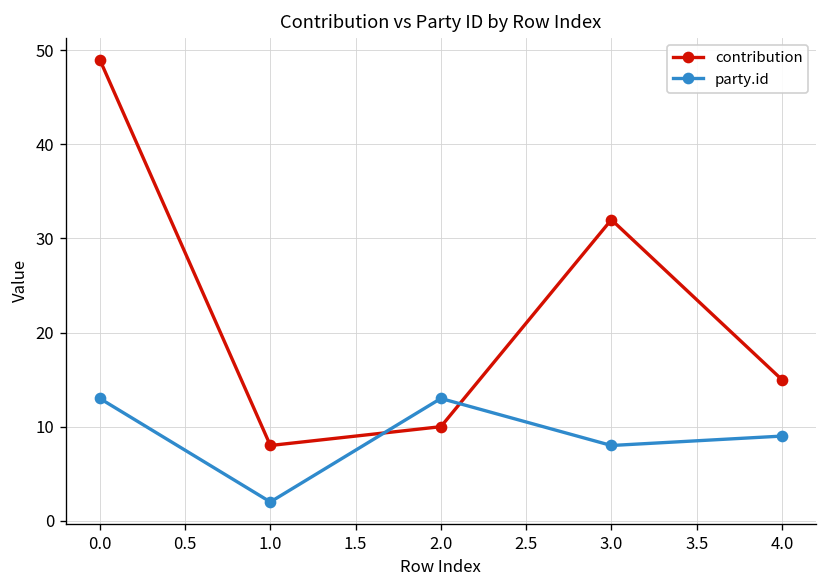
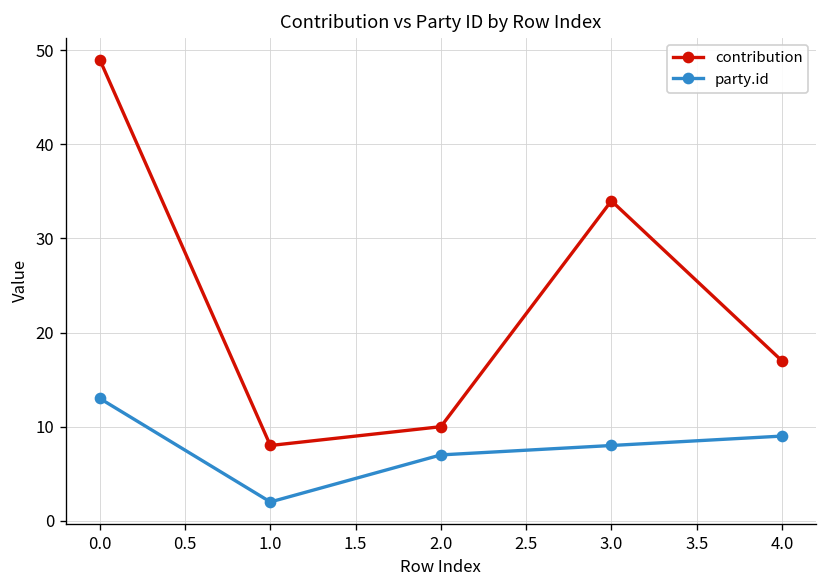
party.id, 2.0: 13 -> 7
contribution, 3.0: 32 -> 34
contribution, 4.0: 15 -> 17
